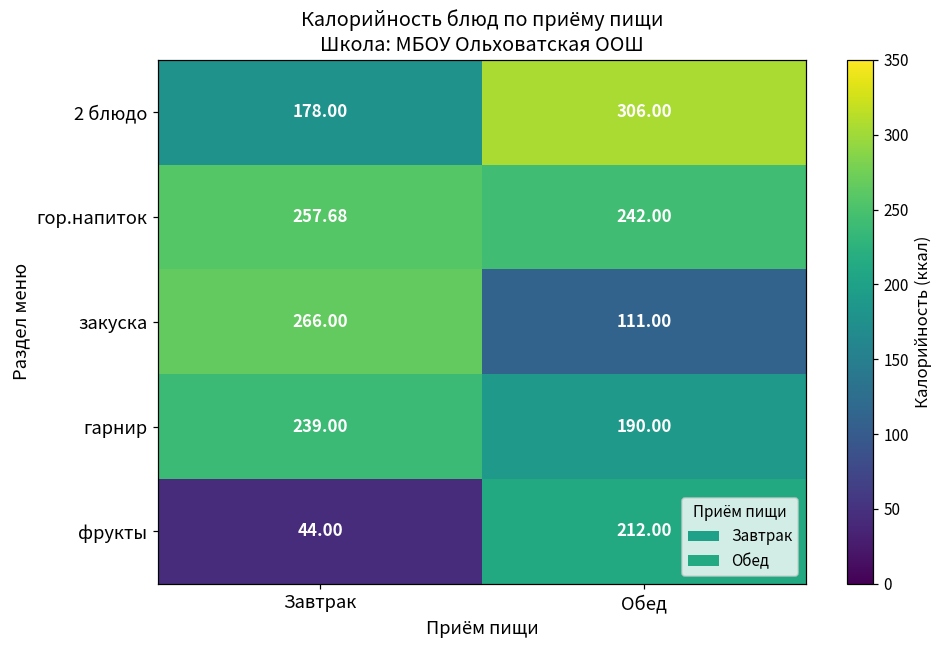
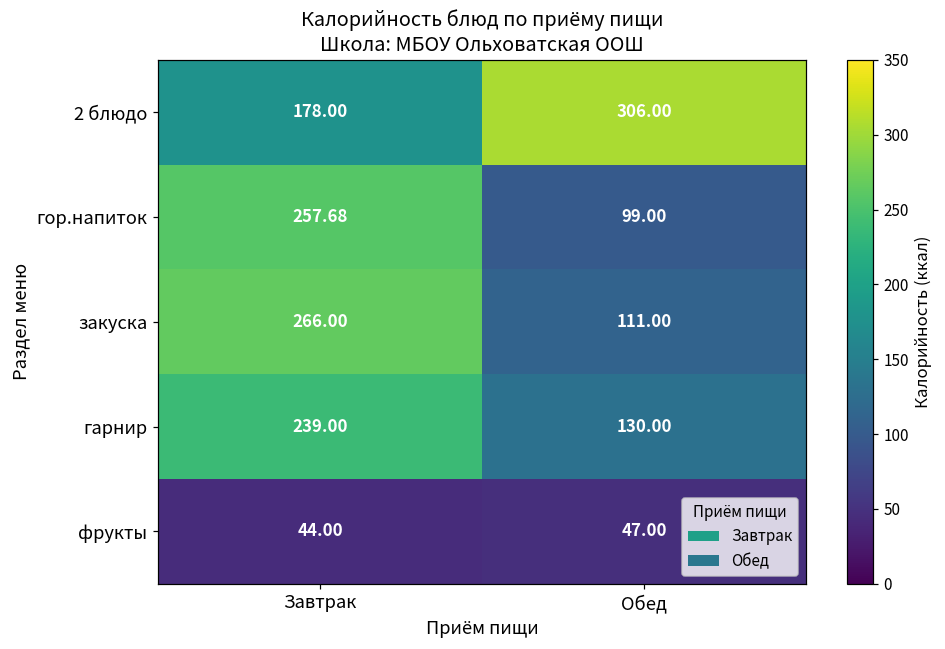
гор.напиток, Обед: 242.00 -> 99.00
гарнир, Обед: 190.00 -> 130.00
фрукты, Обед: 212.00 -> 47.00
